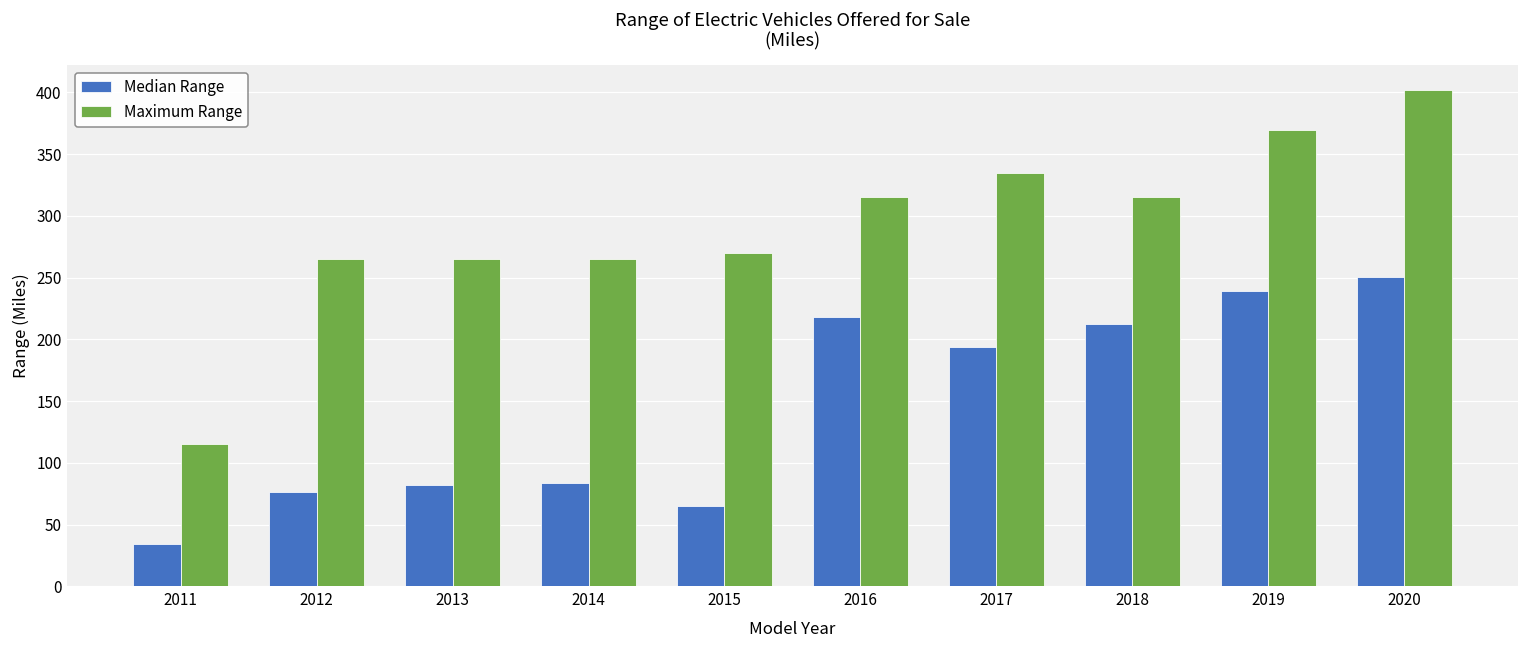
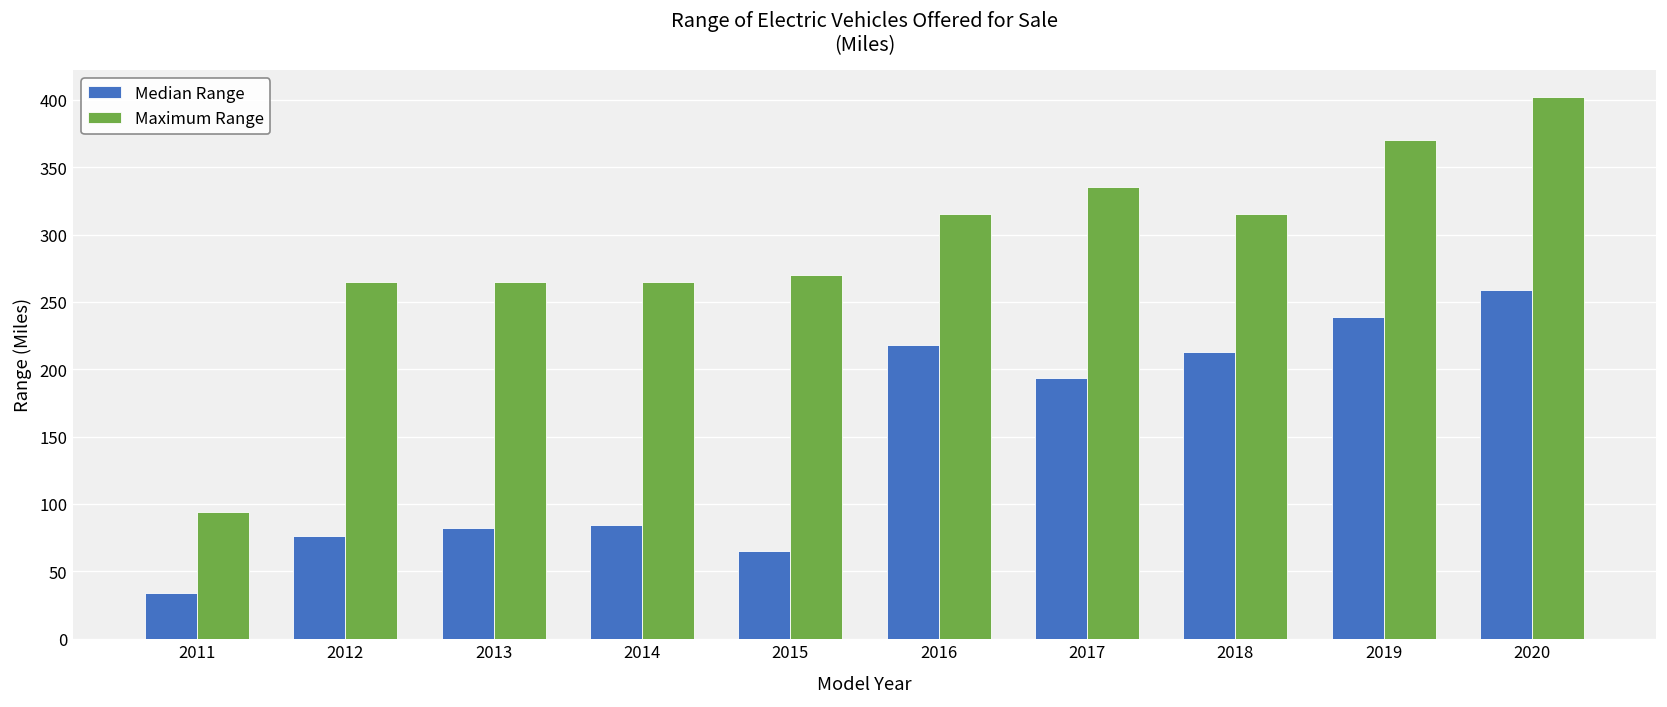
Maximum Range, 2011: 115 -> 94
Median Range, 2020: 251 -> 259
